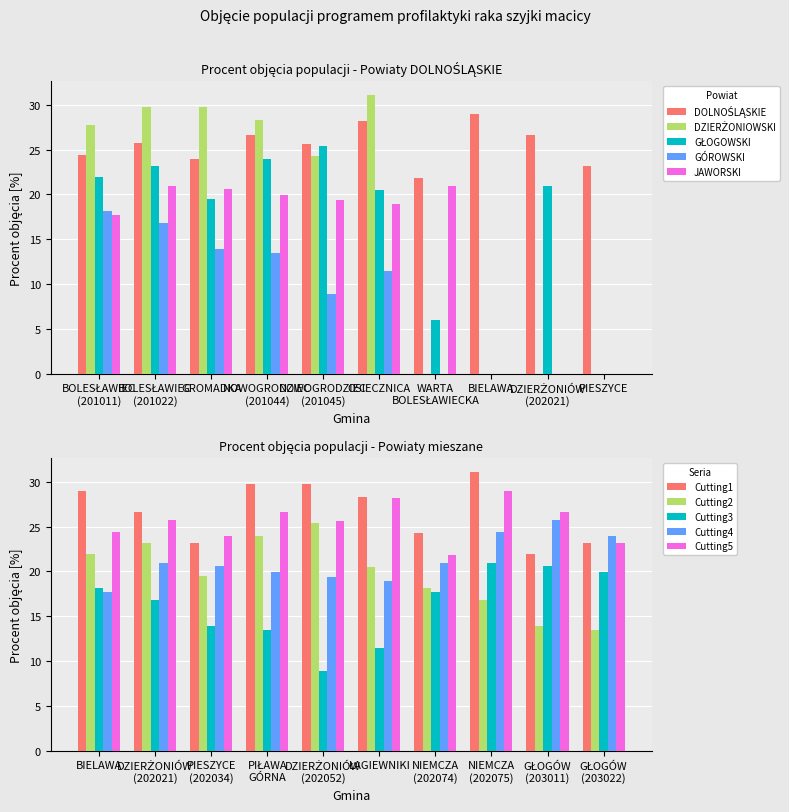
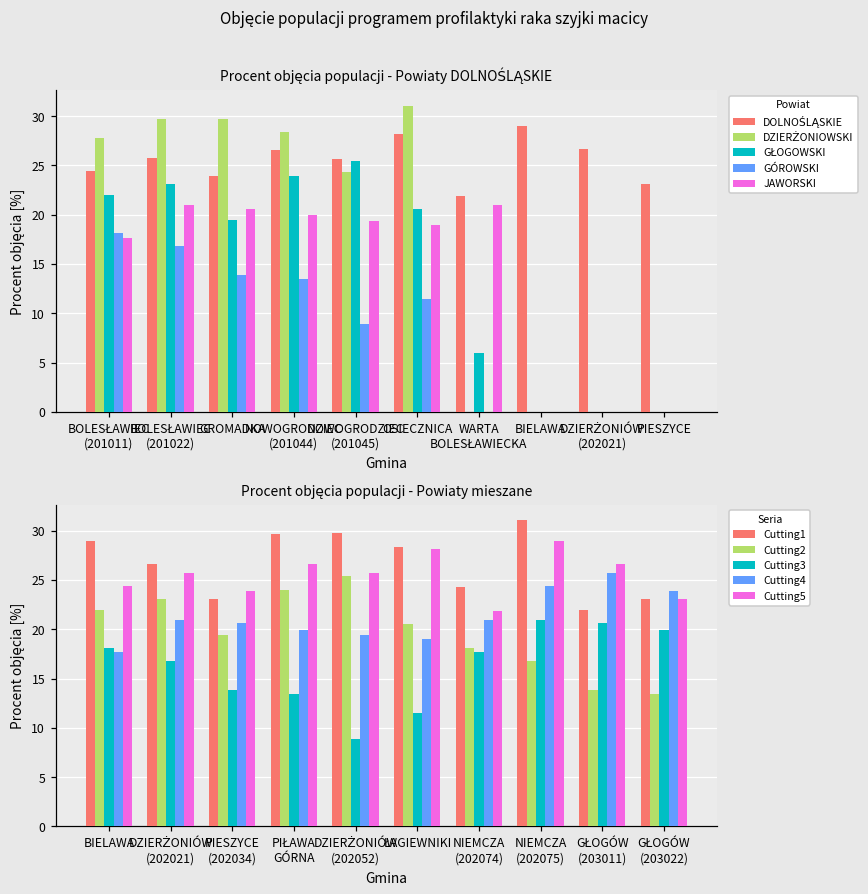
Procent objęcia populacji - Powiaty DOLNOŚLĄSKIE, GŁOGOWSKI, DZIERŻONIÓW (202021): 21 -> 0
